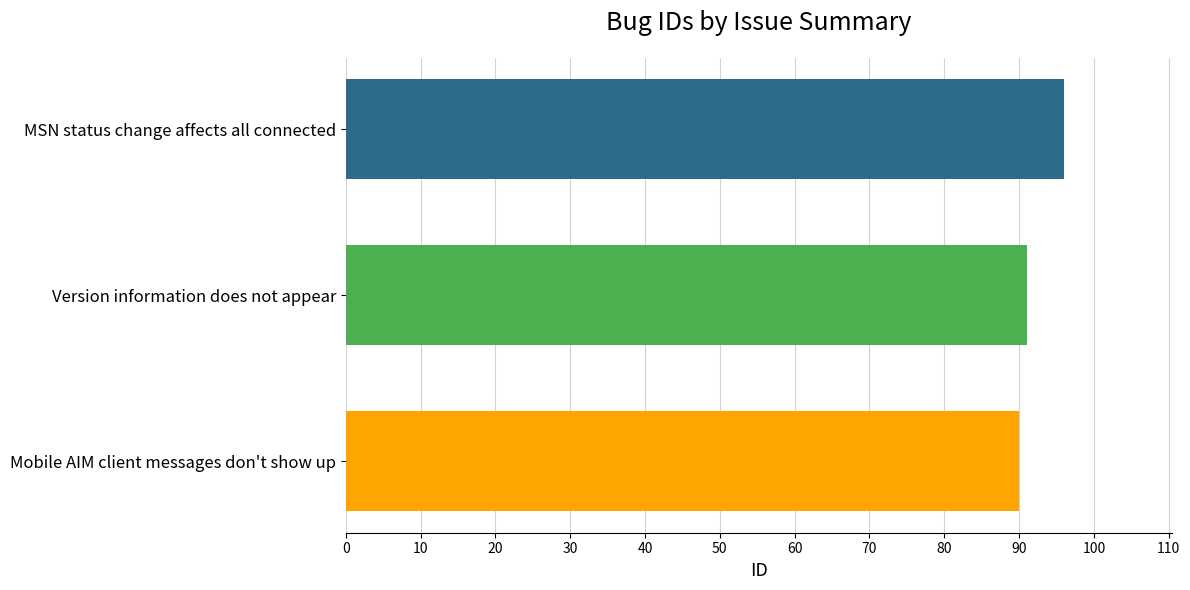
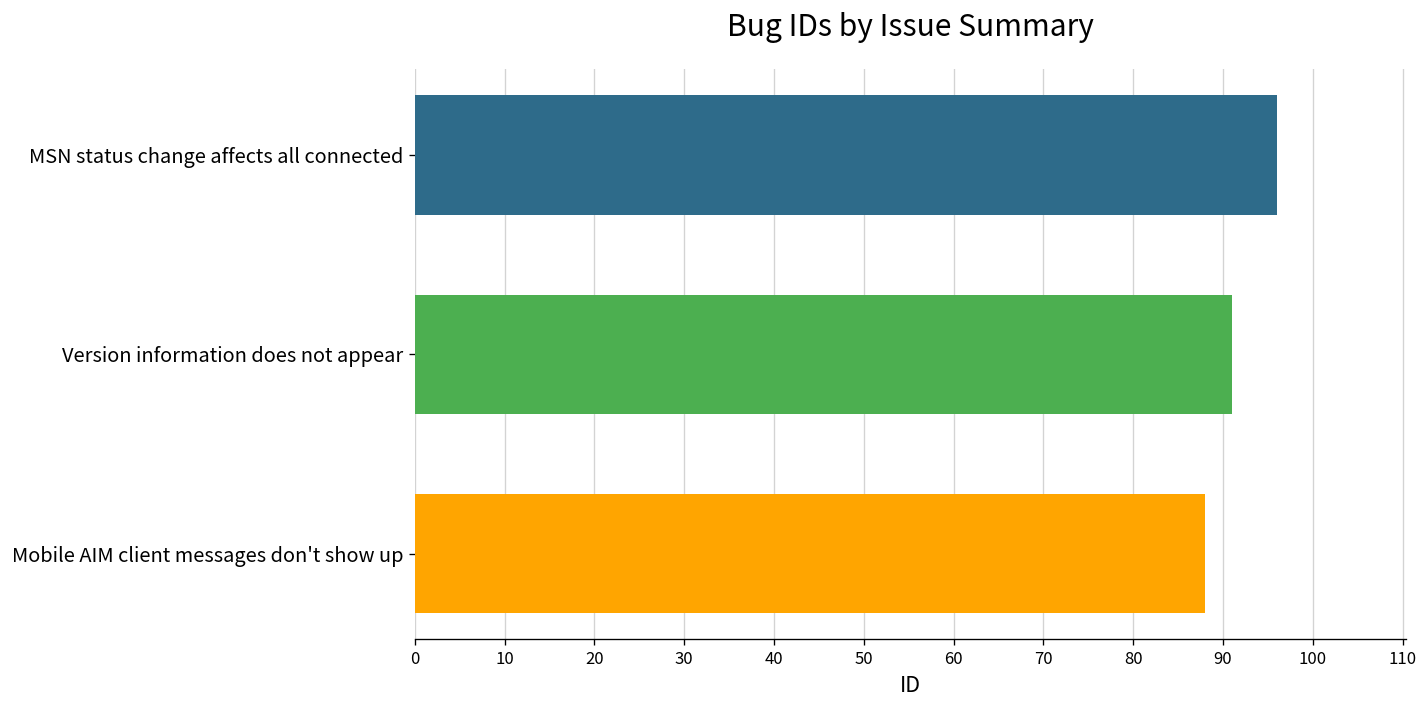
Mobile AIM client messages don't show up: 90 -> 88
